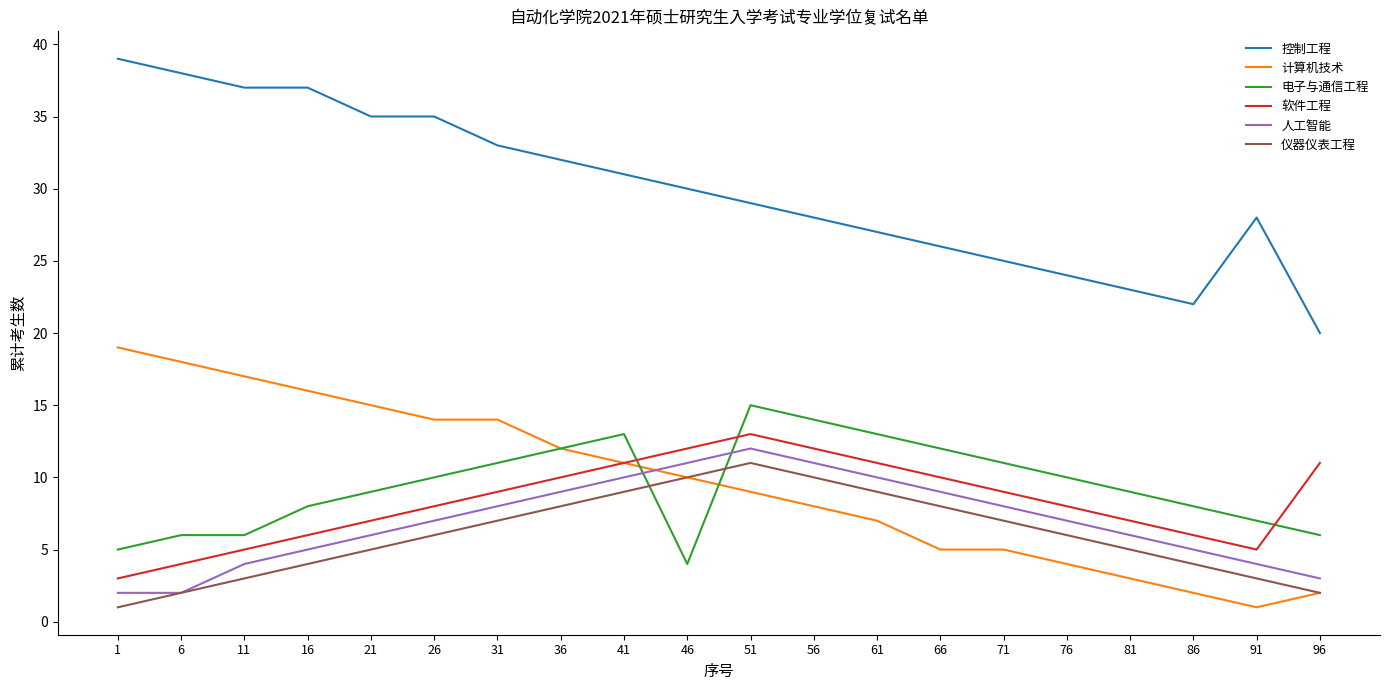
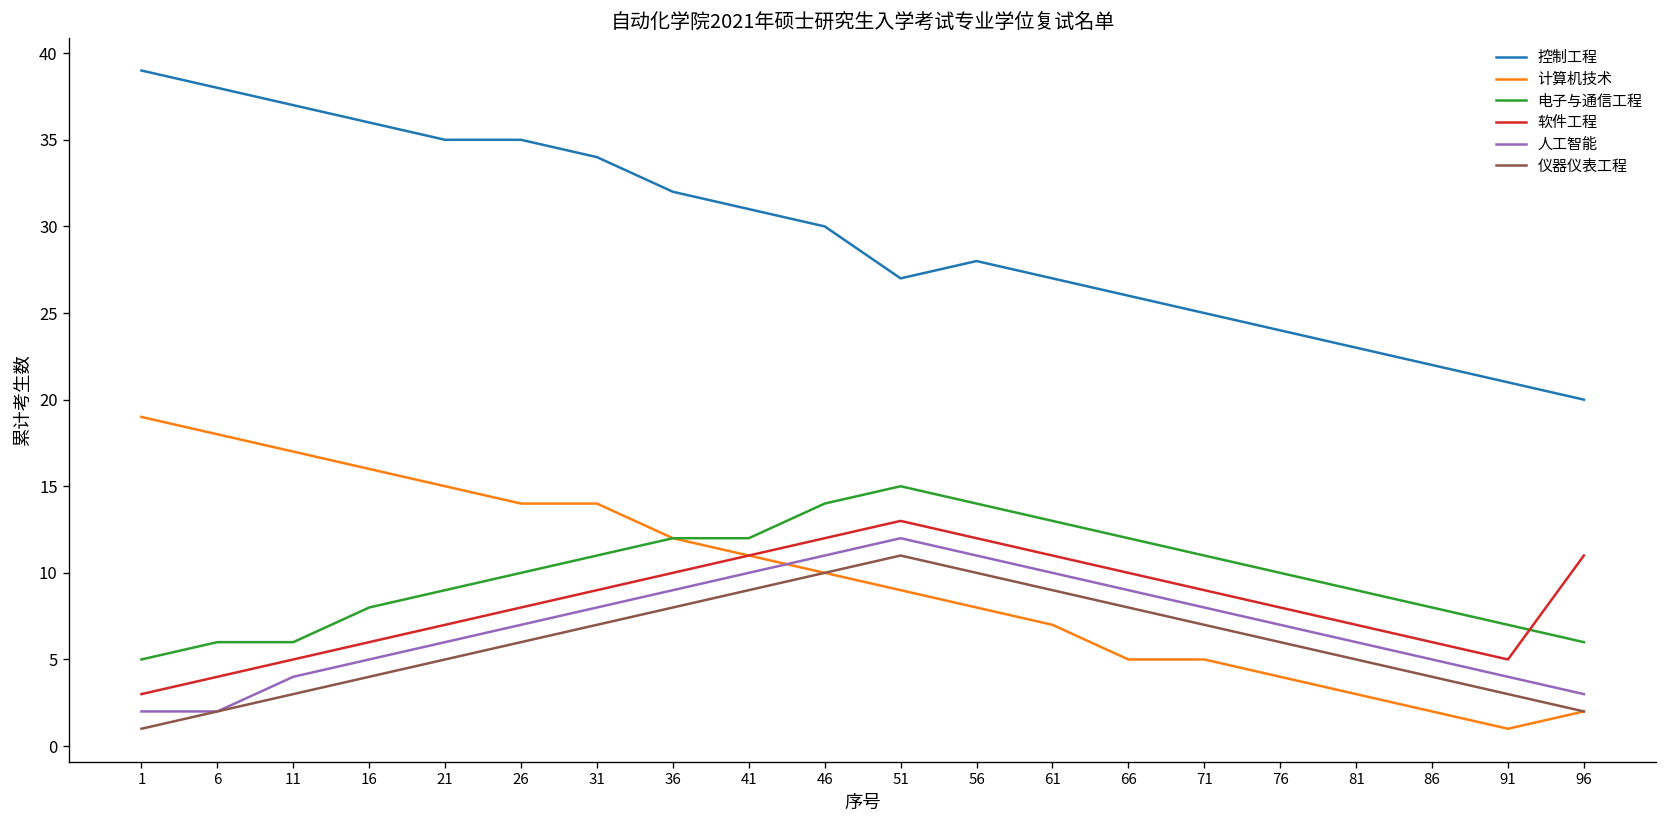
控制工程, 16: 37 -> 36
控制工程, 31: 33 -> 34
电子与通信工程, 41: 13 -> 12
电子与通信工程, 46: 4 -> 14
控制工程, 51: 29 -> 27
控制工程, 91: 28 -> 21
